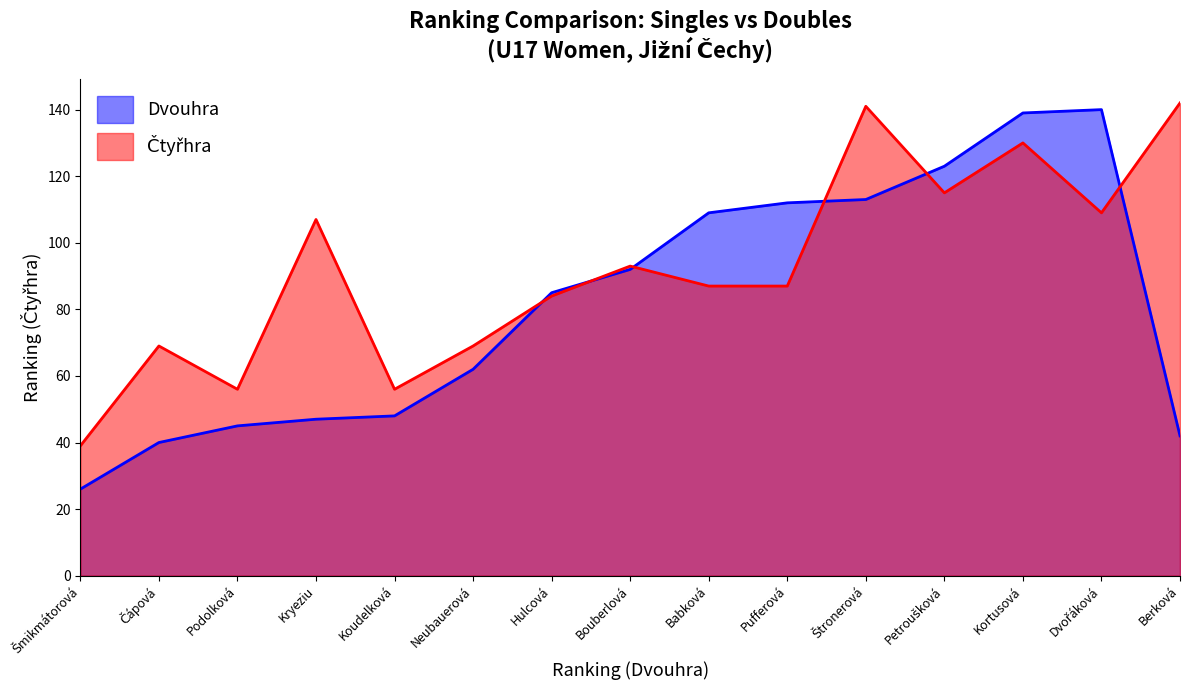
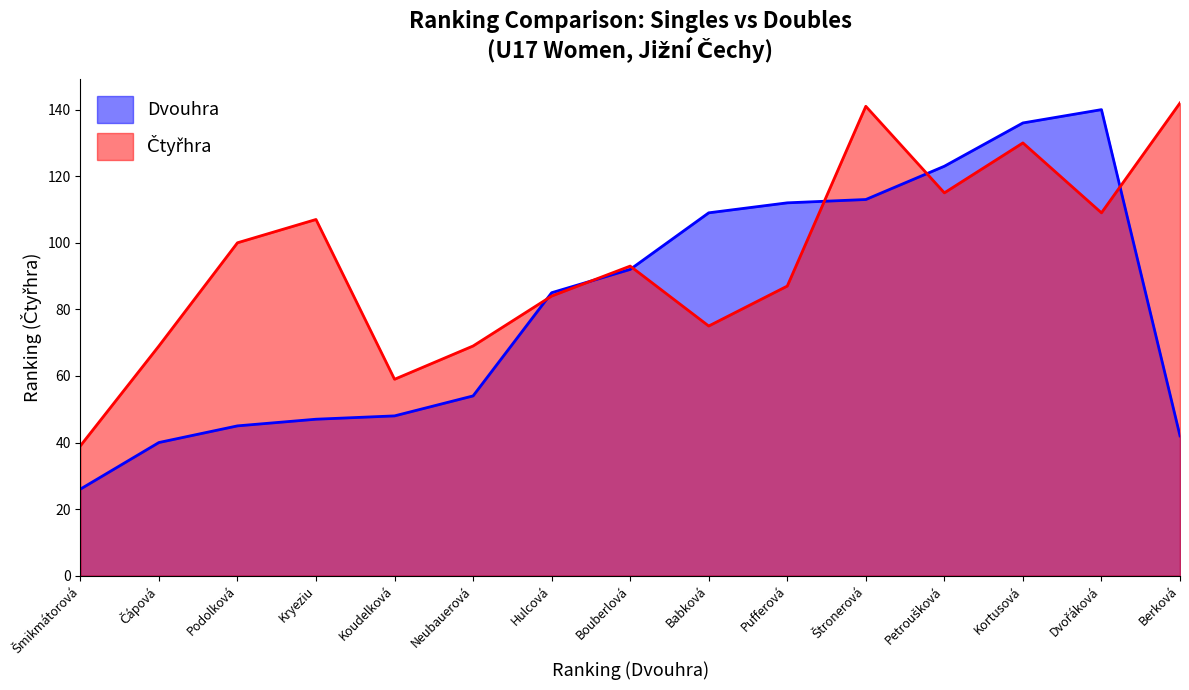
Čtyřhra, Podolková: 56 -> 100
Čtyřhra, Koudelková: 56 -> 59
Dvouhra, Neubauerová: 62 -> 54
Čtyřhra, Babková: 87 -> 75
Dvouhra, Kortusová: 139 -> 136
